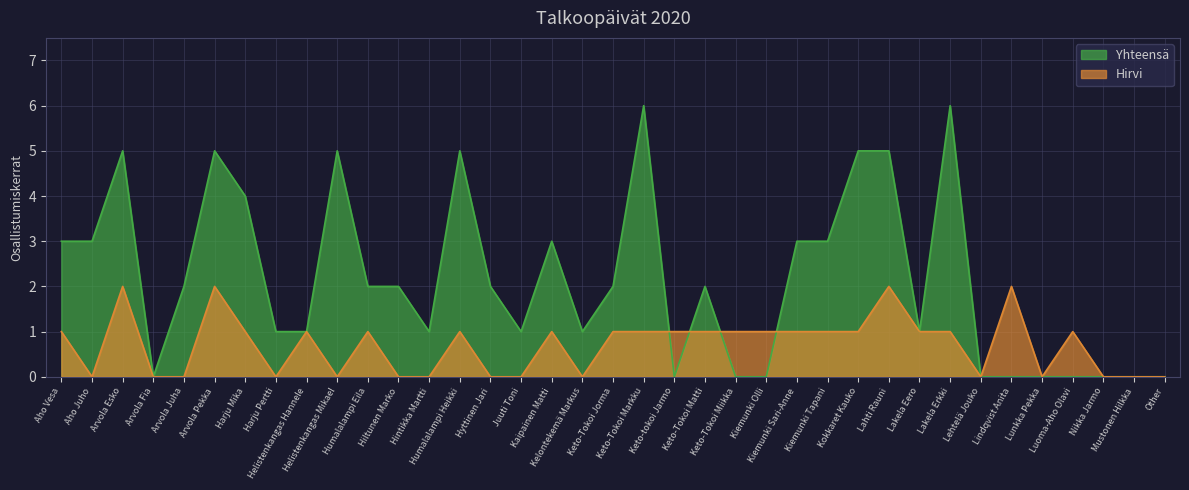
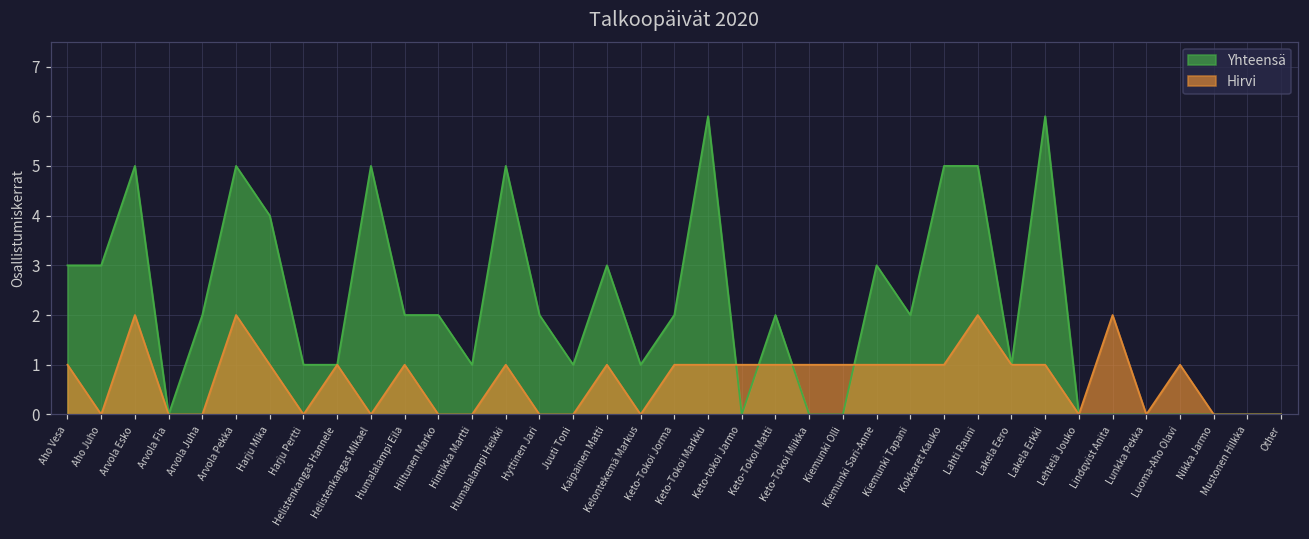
Yhteensä, Kiemunki Tapani: 3 -> 2
